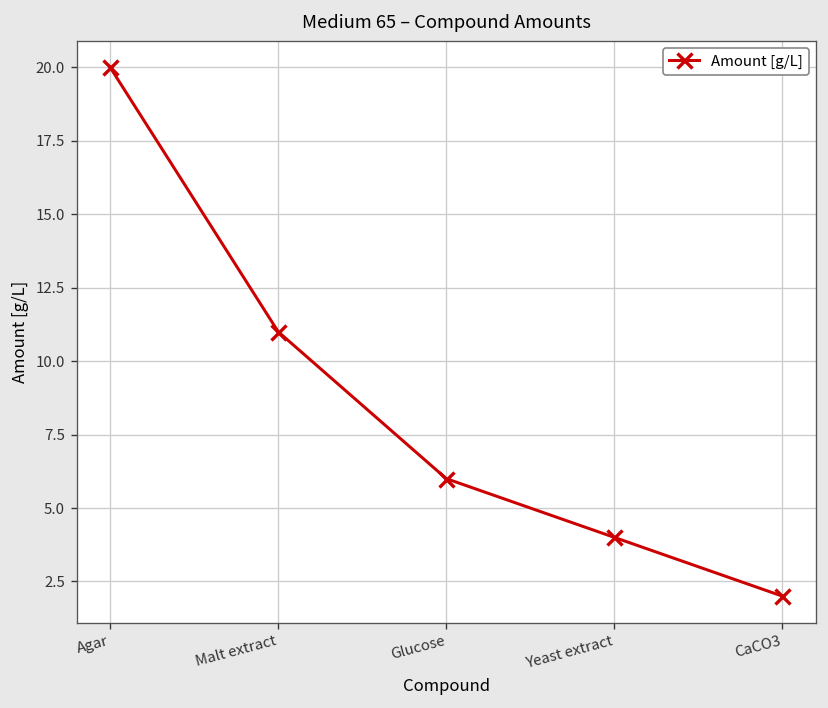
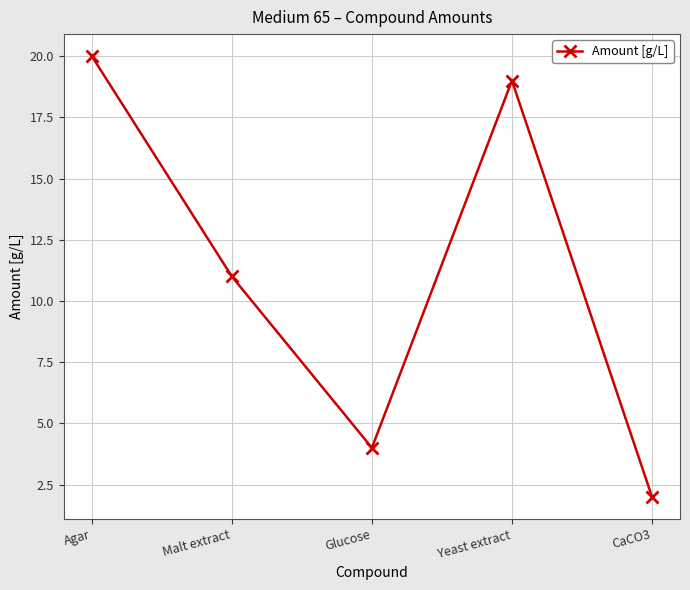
Glucose: 6 -> 4
Yeast extract: 4 -> 19
